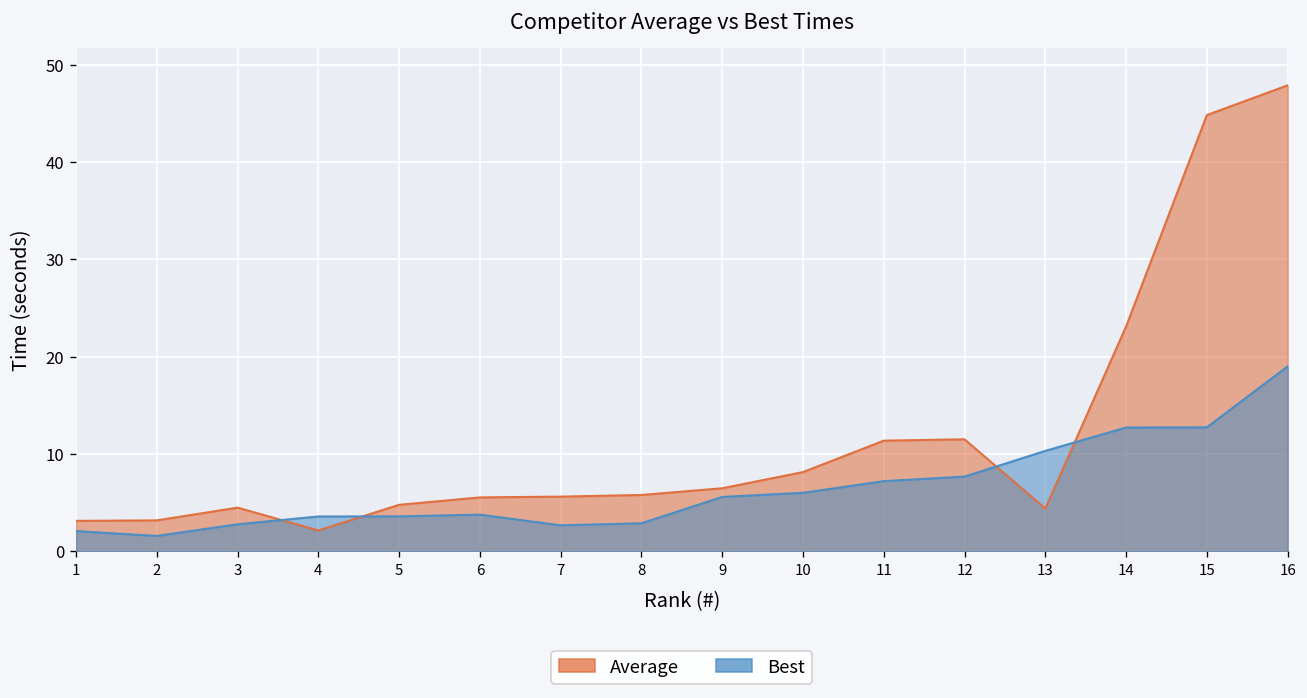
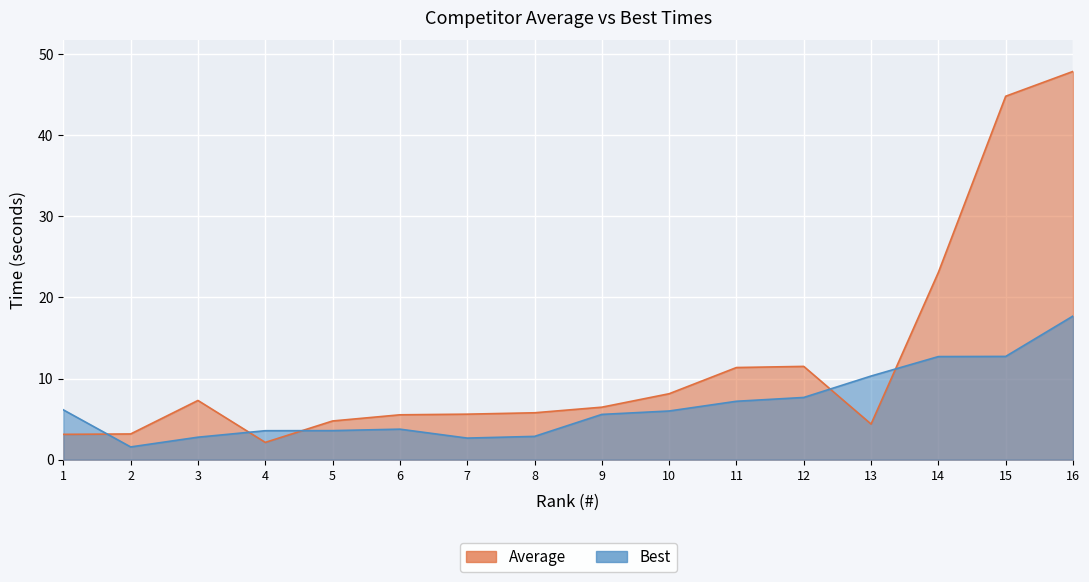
Best, 1: 2 -> 6
Average, 3: 4 -> 7
Best, 16: 19 -> 18
